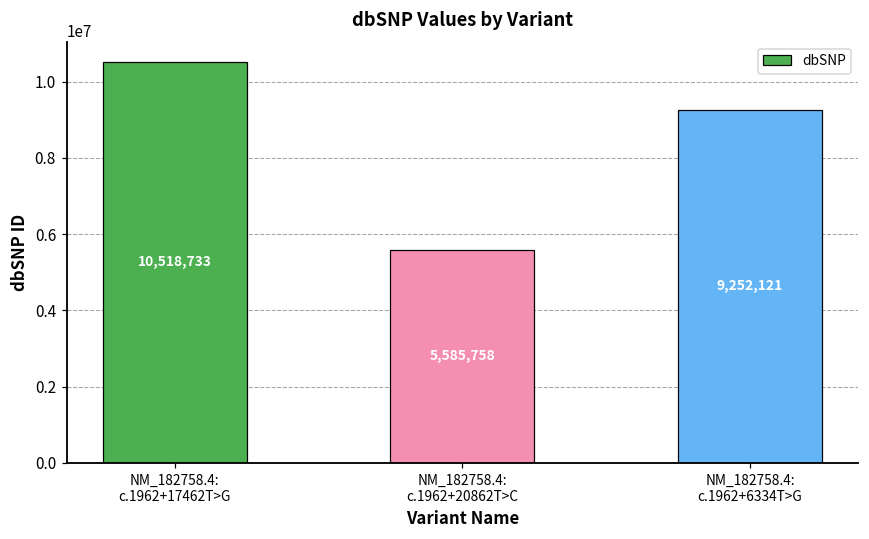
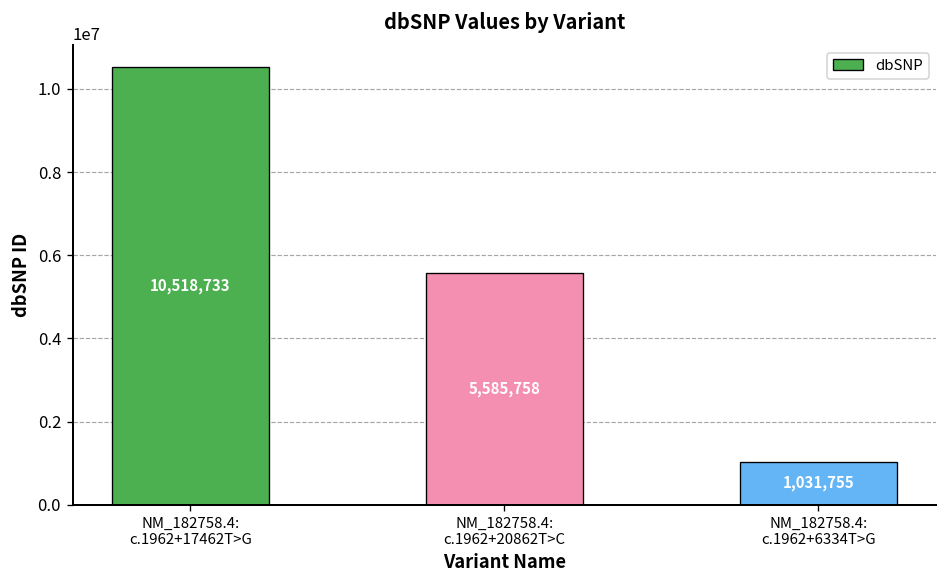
NM_182758.4: c.1962+6334T>G: 9,252,121 -> 1,031,755
